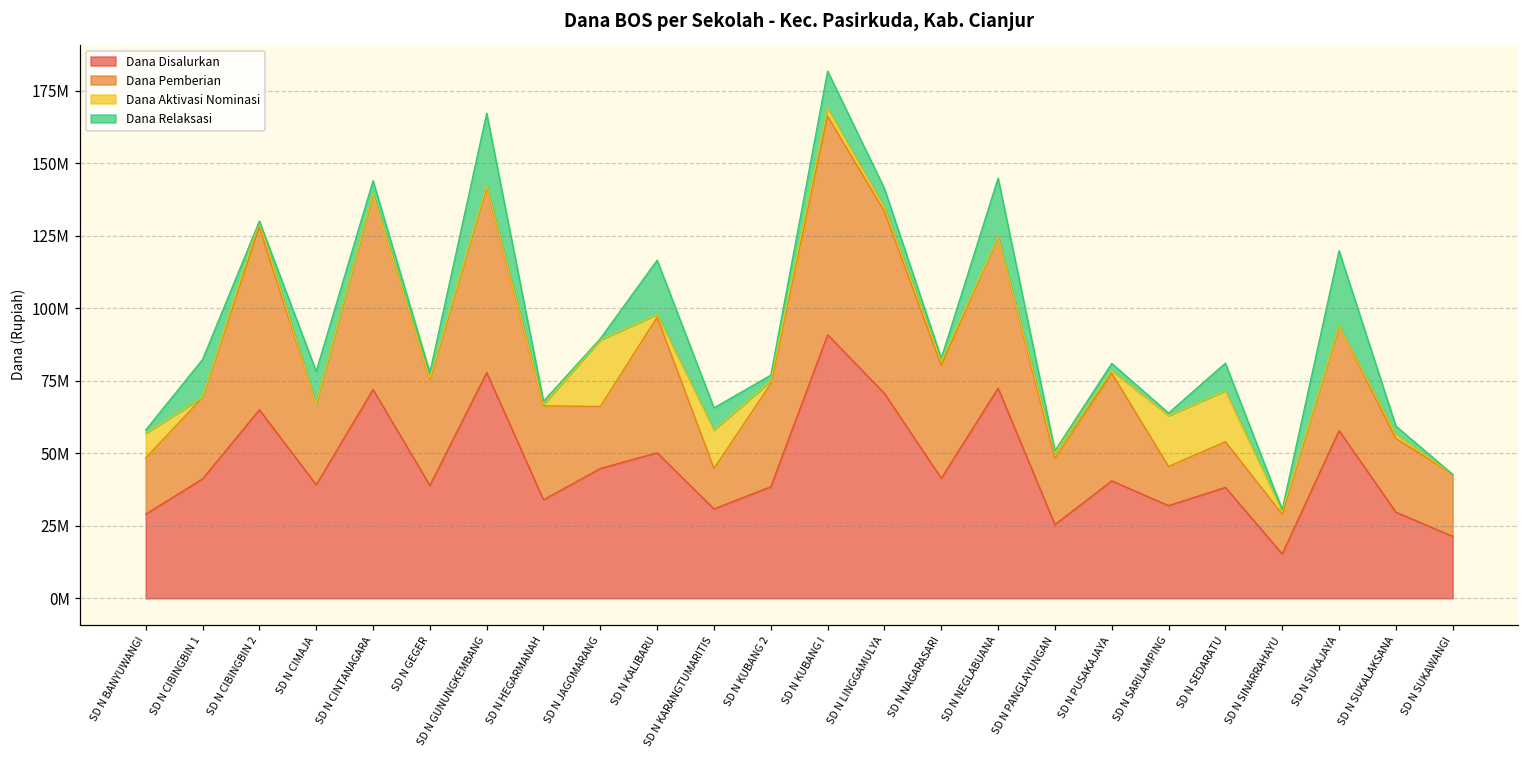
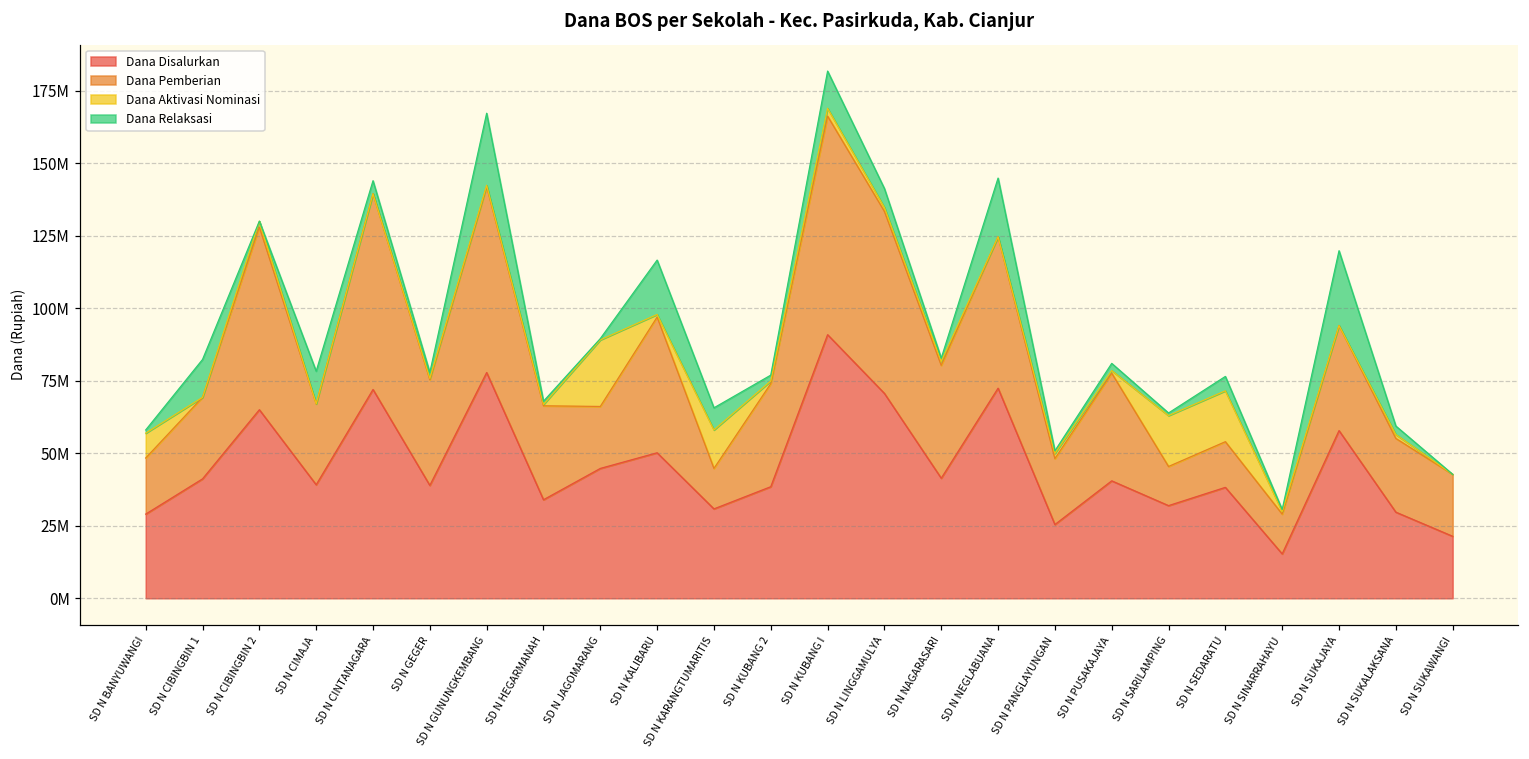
Dana Relaksasi, SD N SEDARATU: 10000000 -> 5000000
